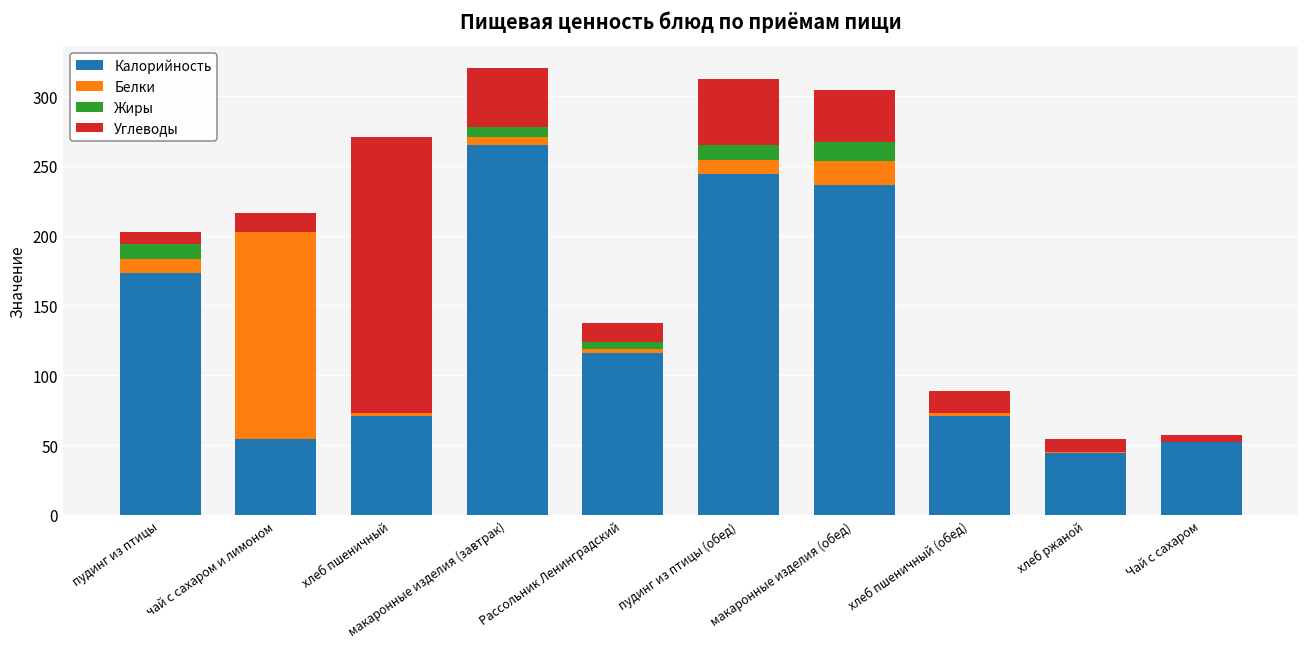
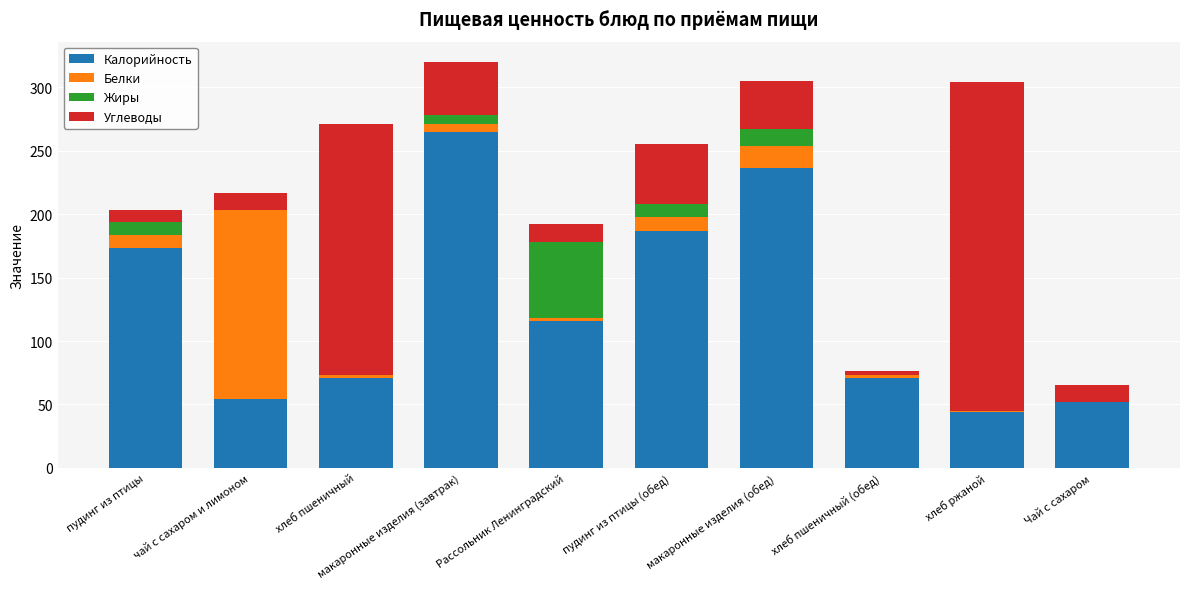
Жиры, Рассольник Ленинградский: 5 -> 60
Калорийность, пудинг из птицы (обед): 244 -> 187
Углеводы, хлеб пшеничный (обед): 16 -> 3
Углеводы, хлеб ржаной: 9 -> 259
Углеводы, Чай с сахаром: 5 -> 13
